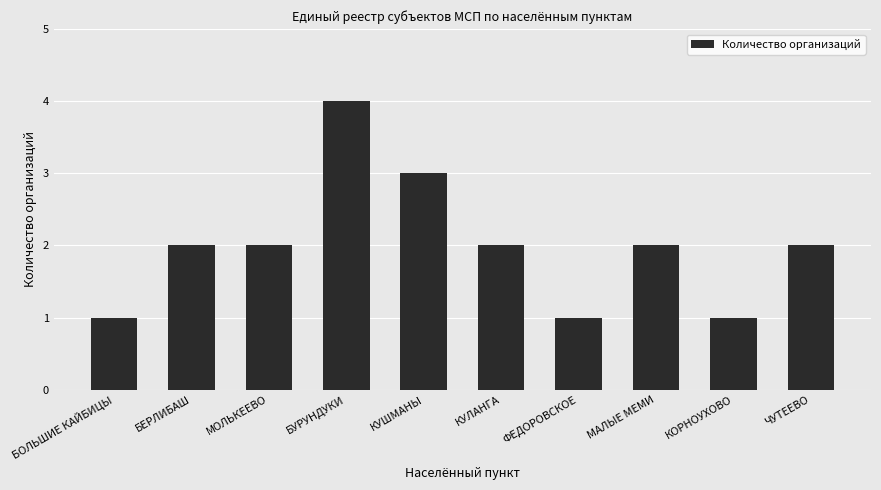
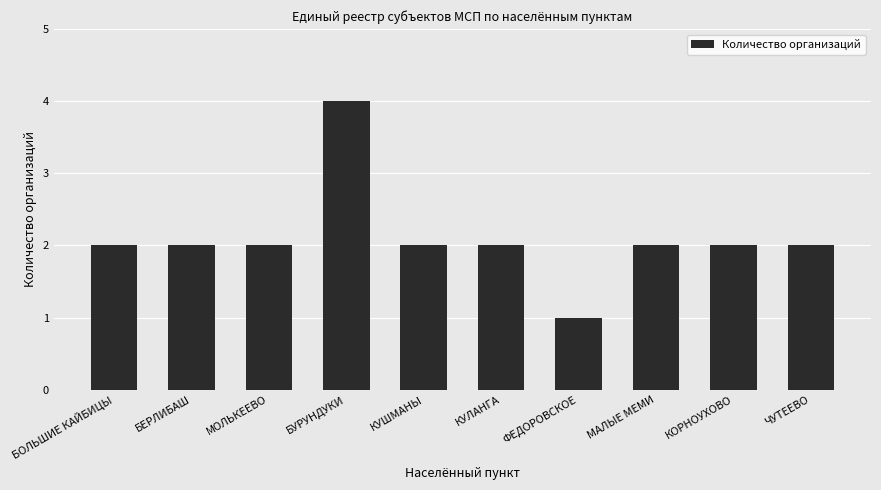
БОЛЬШИЕ КАЙБИЦЫ: 1 -> 2
КУШМАНЫ: 3 -> 2
КОРНОУХОВО: 1 -> 2
